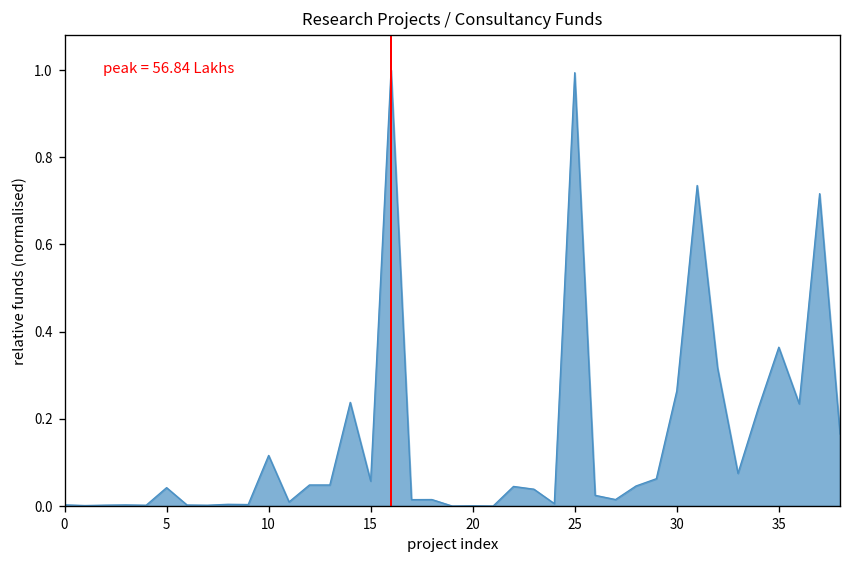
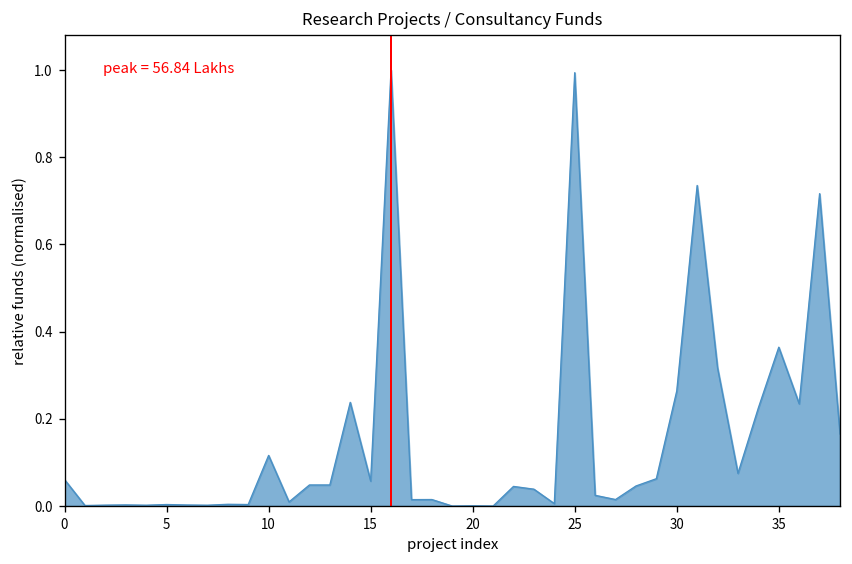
0: 0.00 -> 0.06
5: 0.04 -> 0.00
